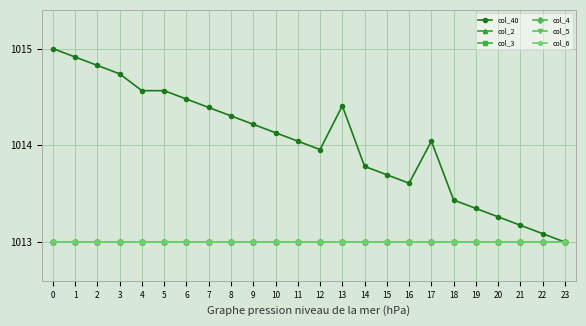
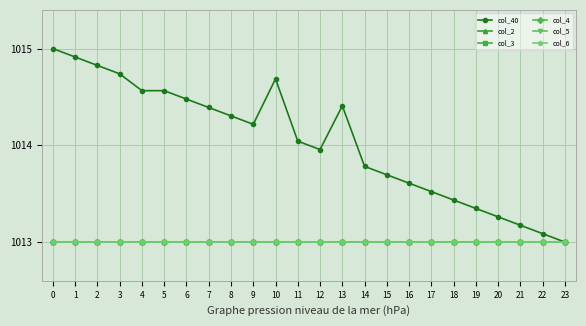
col_40, 10: 1014.1 -> 1014.7
col_40, 17: 1014.0 -> 1013.5
